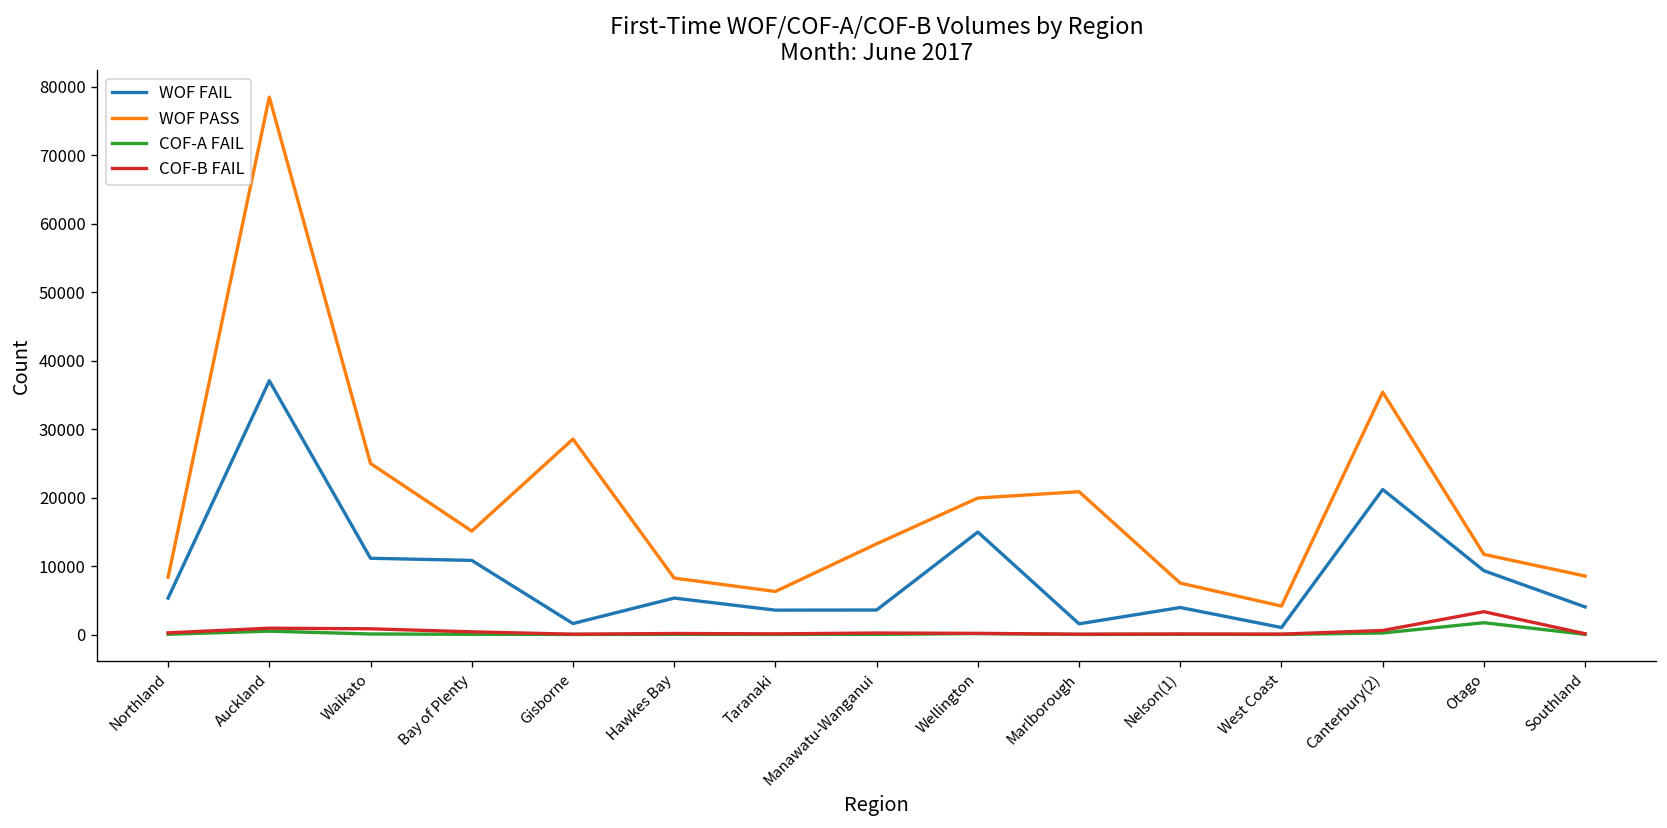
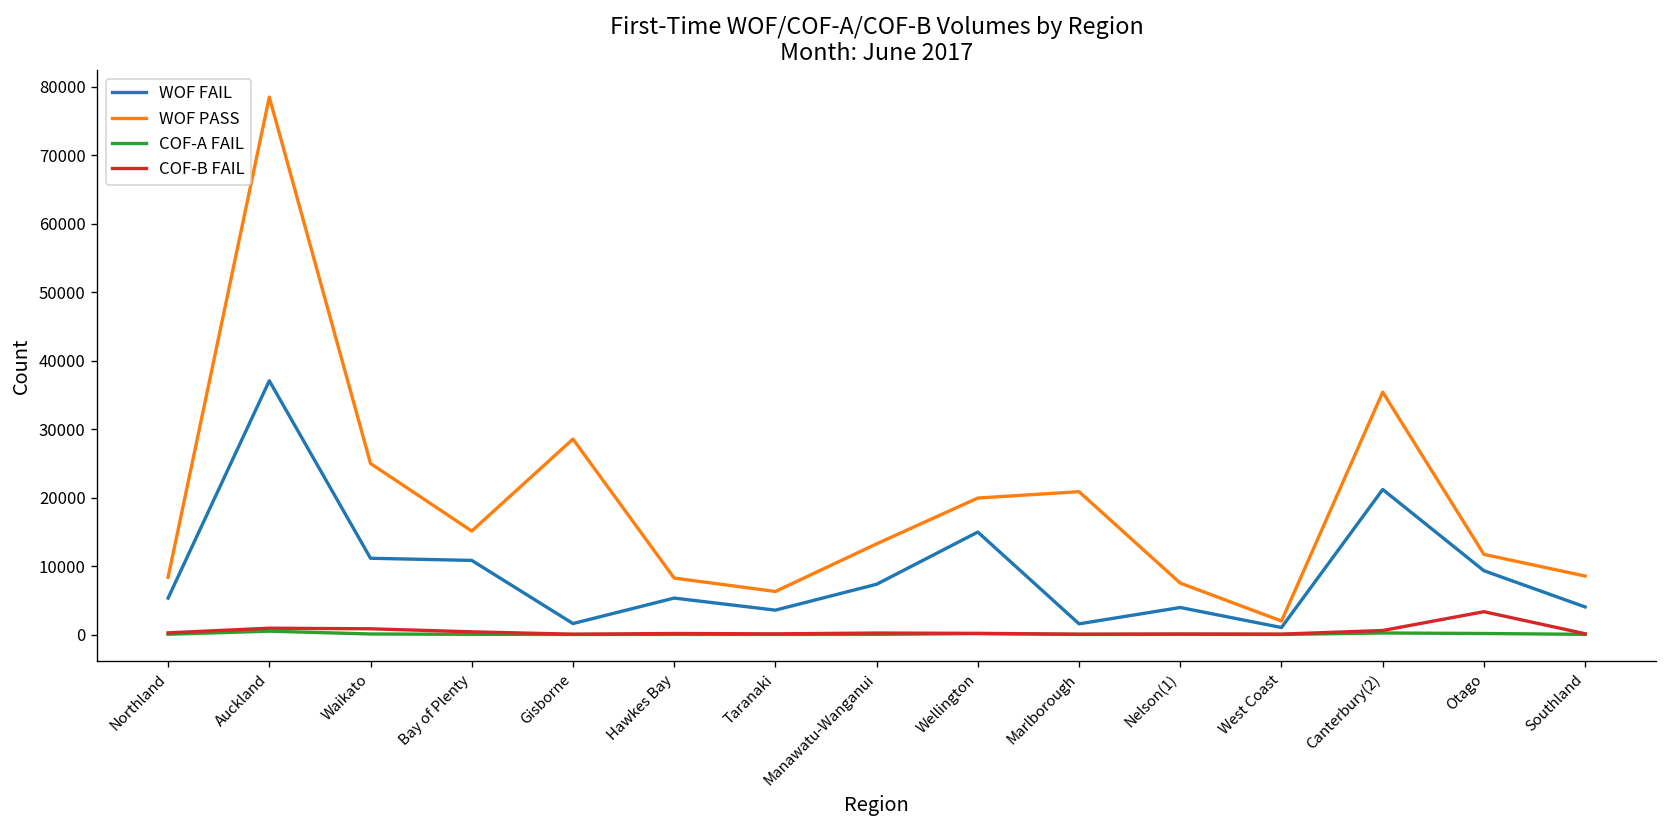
WOF FAIL, Manawatu-Wanganui: 4000 -> 7000
WOF PASS, West Coast: 4000 -> 2000
COF-A FAIL, Otago: 2000 -> 0
